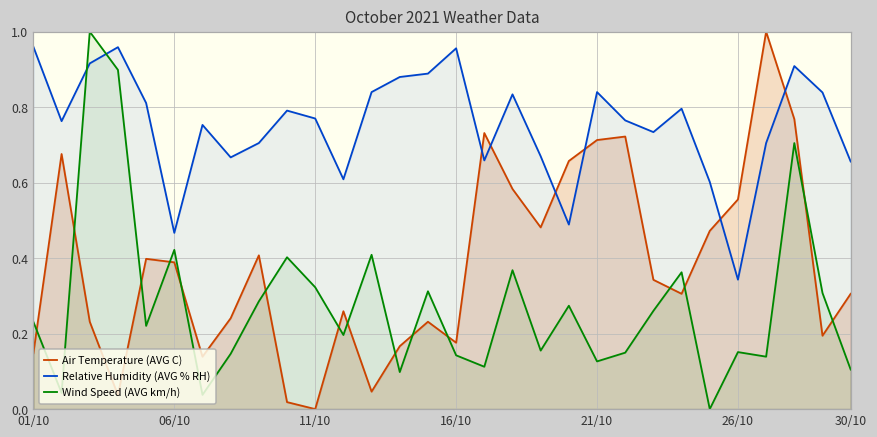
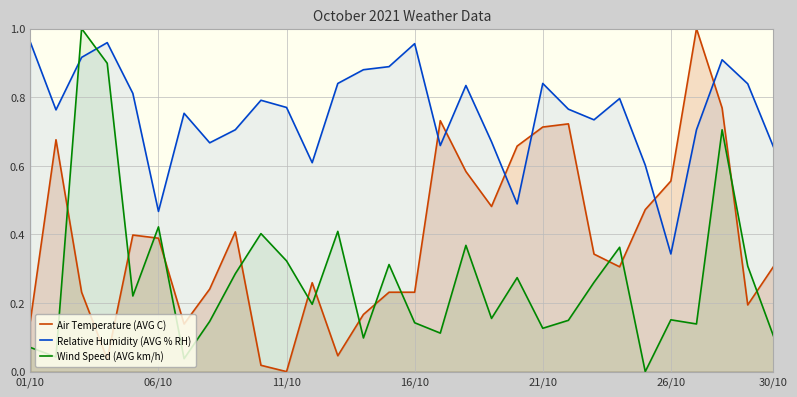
Wind Speed (AVG km/h), 01/10: 0.23 -> 0.07
Air Temperature (AVG C), 16/10: 0.18 -> 0.23
